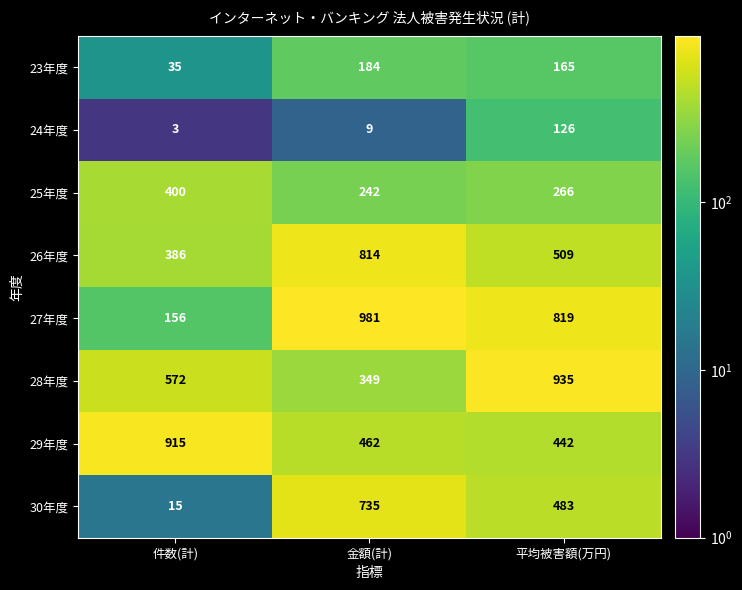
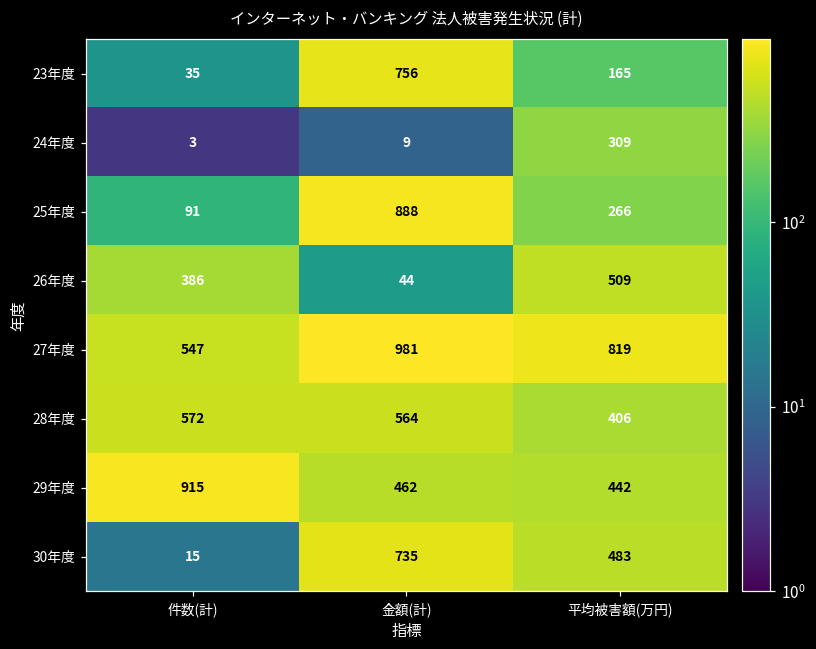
23年度, 金額(計): 184 -> 756
24年度, 平均被害額(万円): 126 -> 309
25年度, 件数(計): 400 -> 91
25年度, 金額(計): 242 -> 888
26年度, 金額(計): 814 -> 44
27年度, 件数(計): 156 -> 547
28年度, 金額(計): 349 -> 564
28年度, 平均被害額(万円): 935 -> 406
